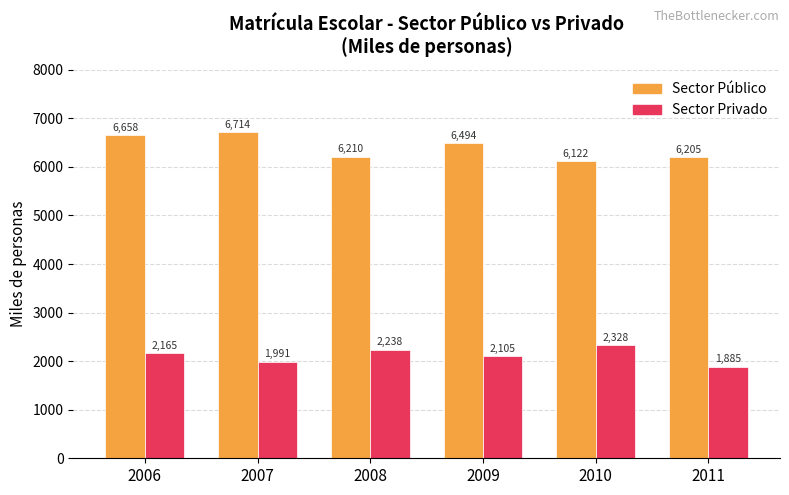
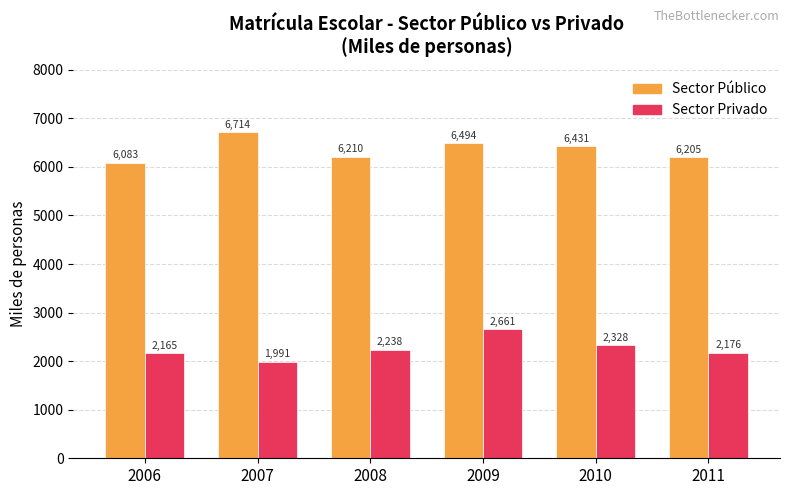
Sector Público, 2006: 6,658 -> 6,083
Sector Privado, 2009: 2,105 -> 2,661
Sector Público, 2010: 6,122 -> 6,431
Sector Privado, 2011: 1,885 -> 2,176
